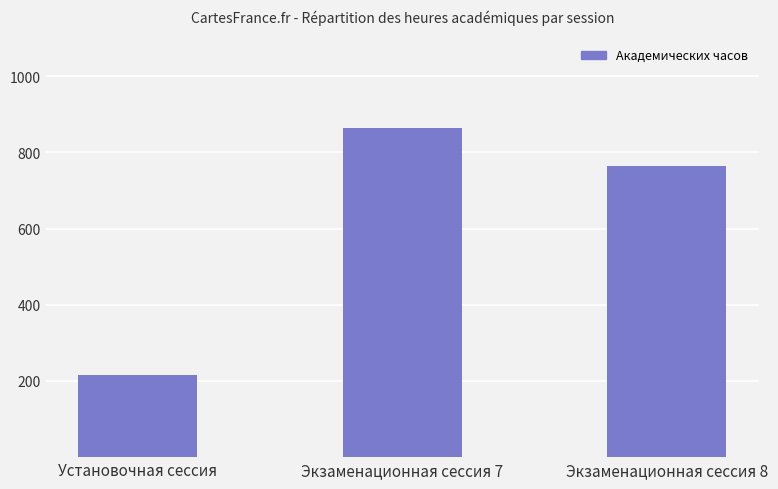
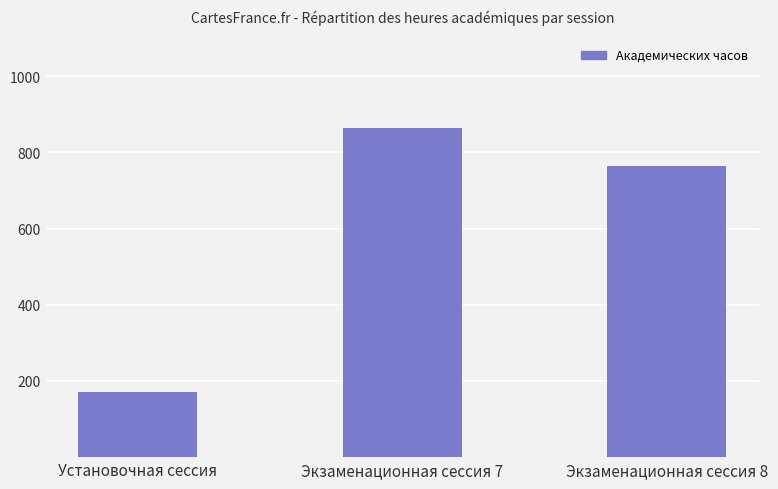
Установочная сессия: 220 -> 170
